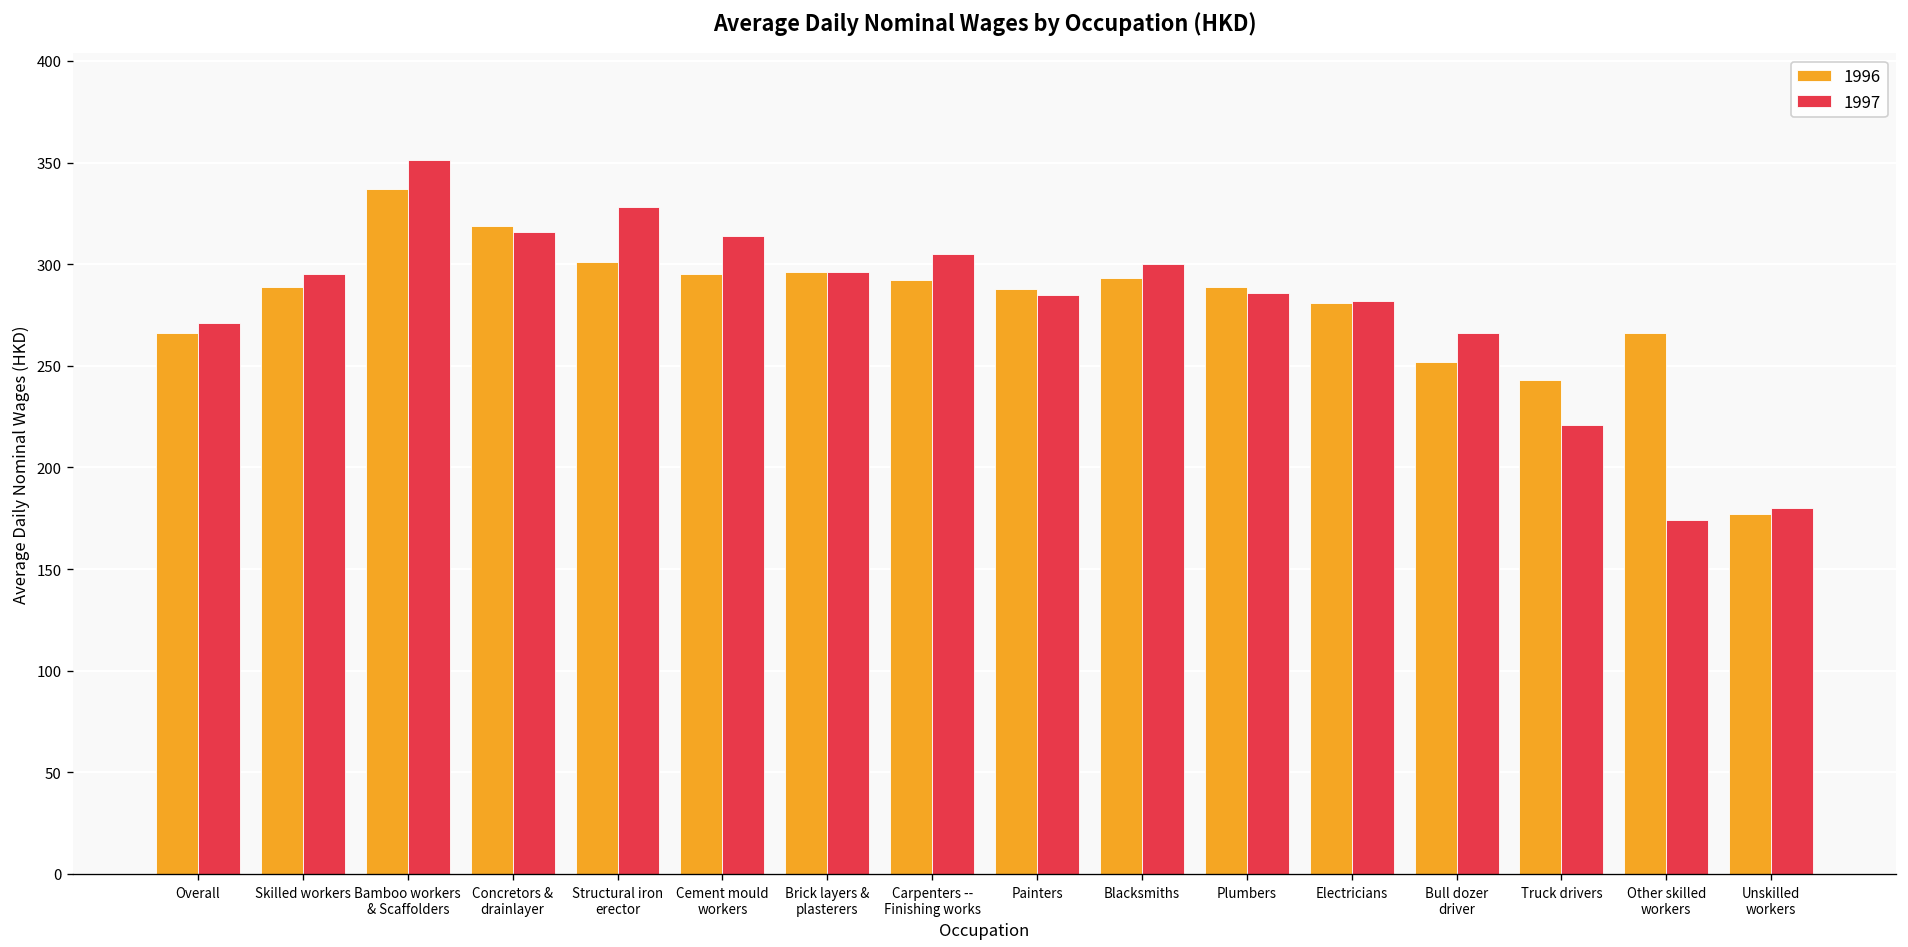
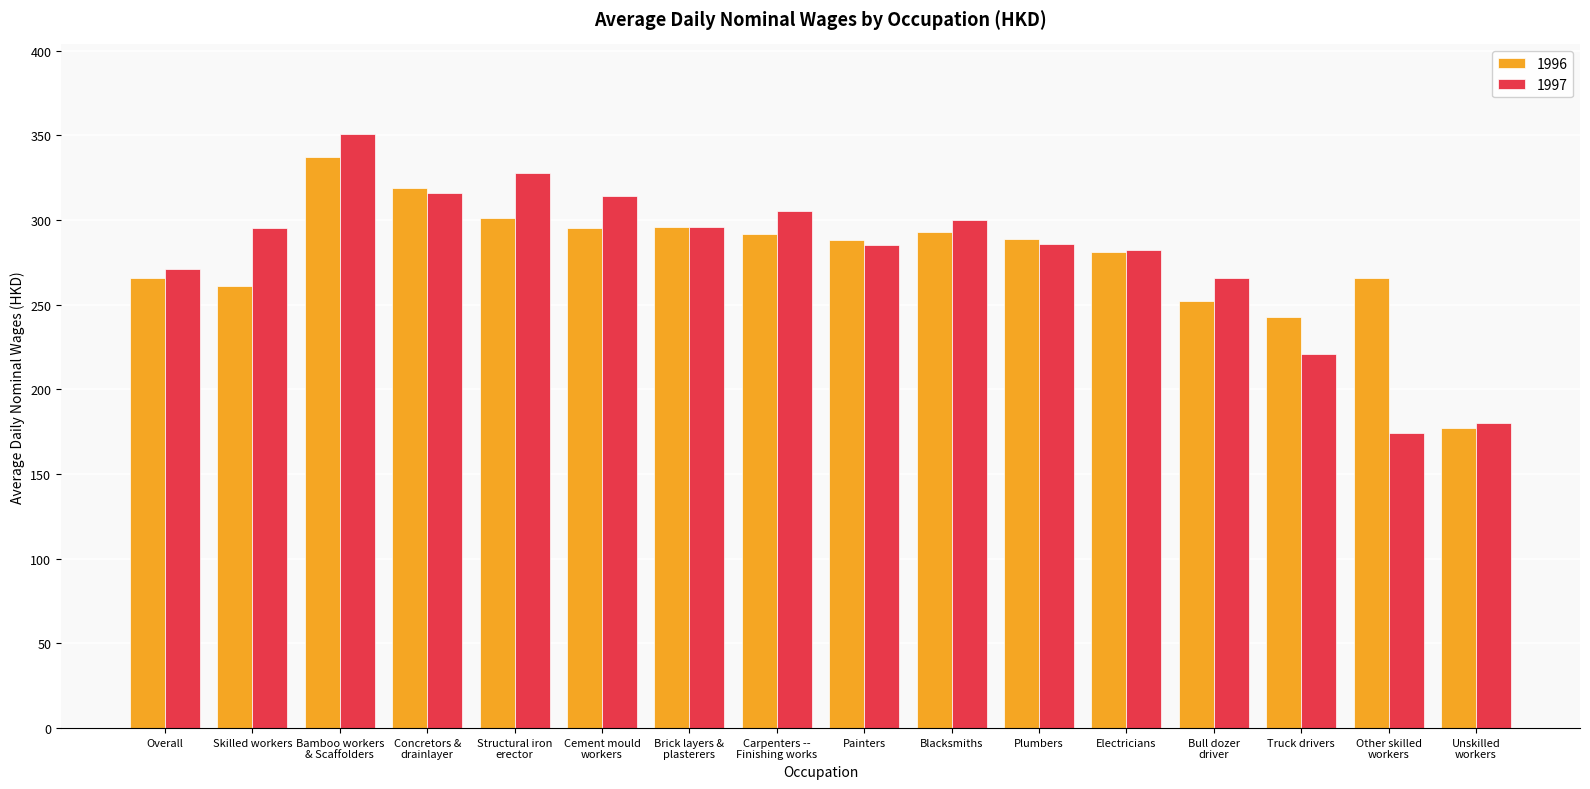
1996, Skilled workers: 289 -> 261
